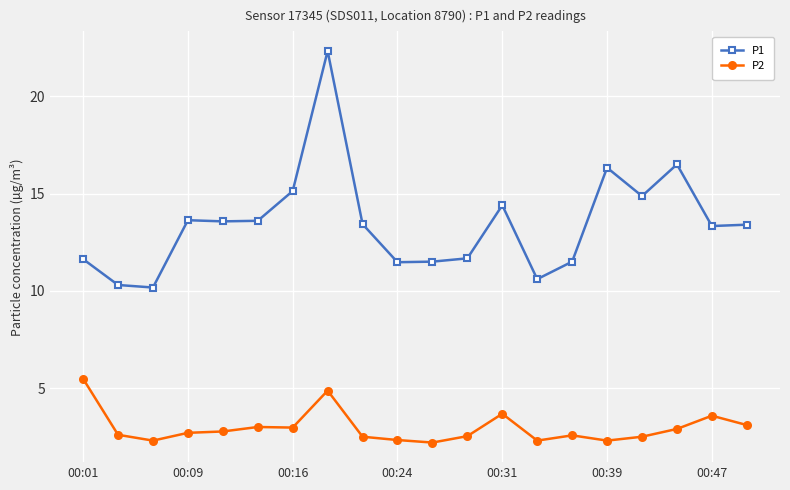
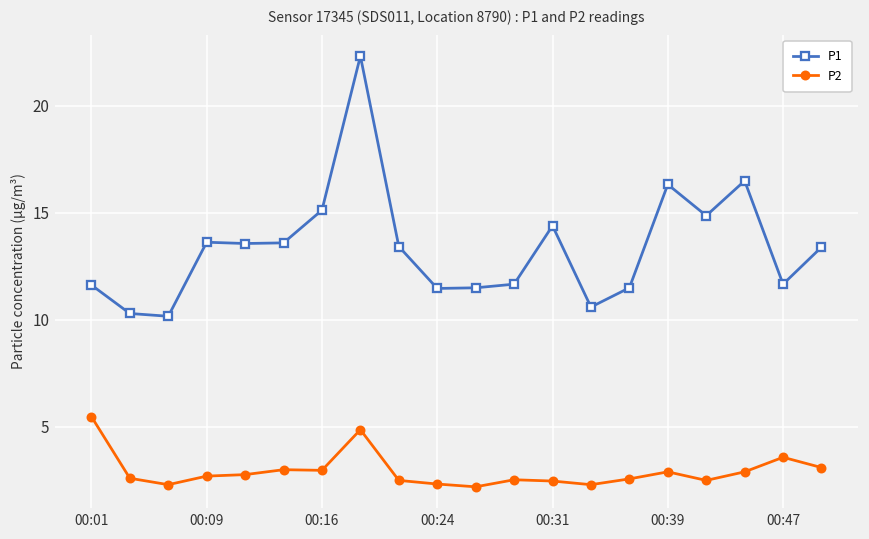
P2, 00:31: 3.7 -> 2.5
P2, 00:39: 2.3 -> 2.9
P1, 00:47: 13.3 -> 11.7
